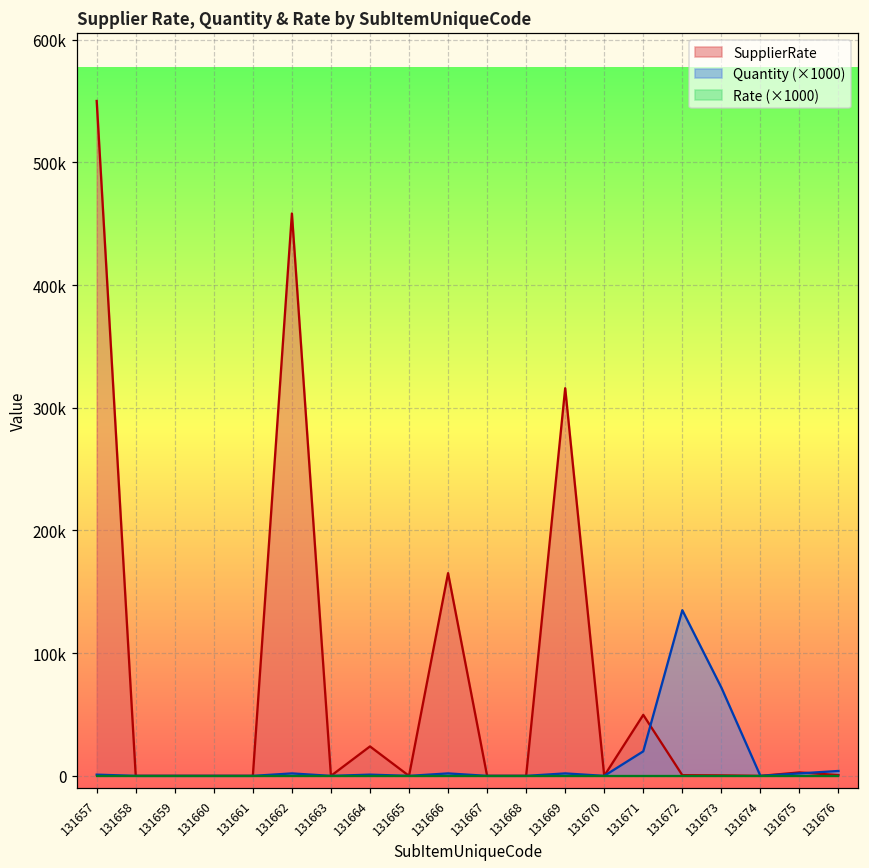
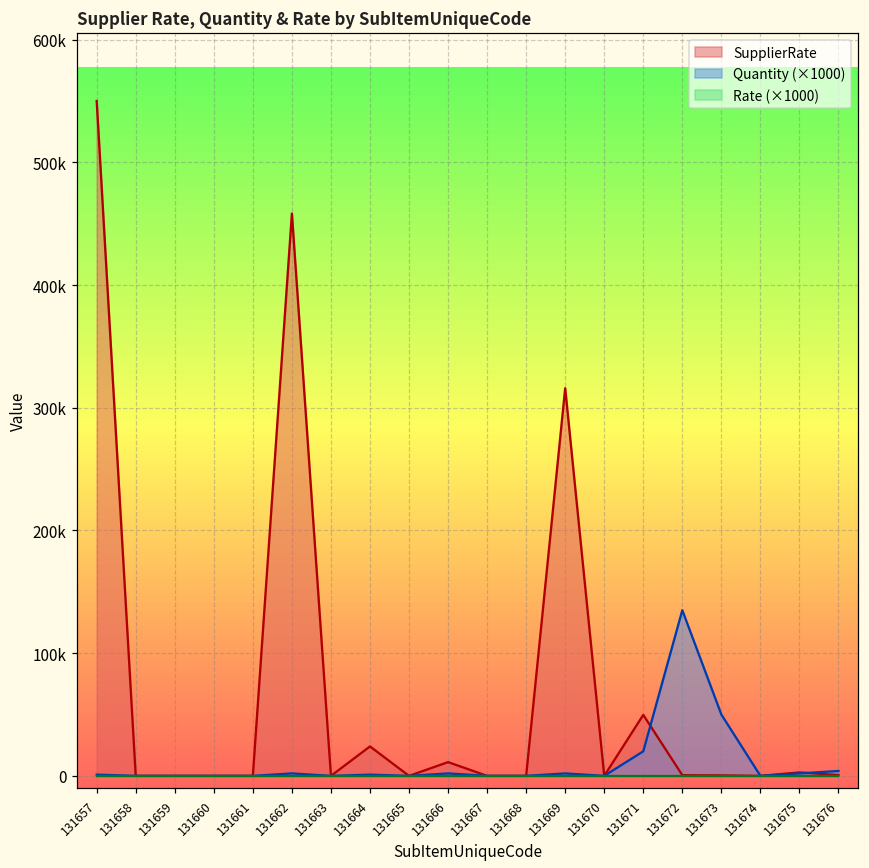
SupplierRate, 131666: 165000 -> 11000
Quantity (×1000), 131673: 72000 -> 50000
